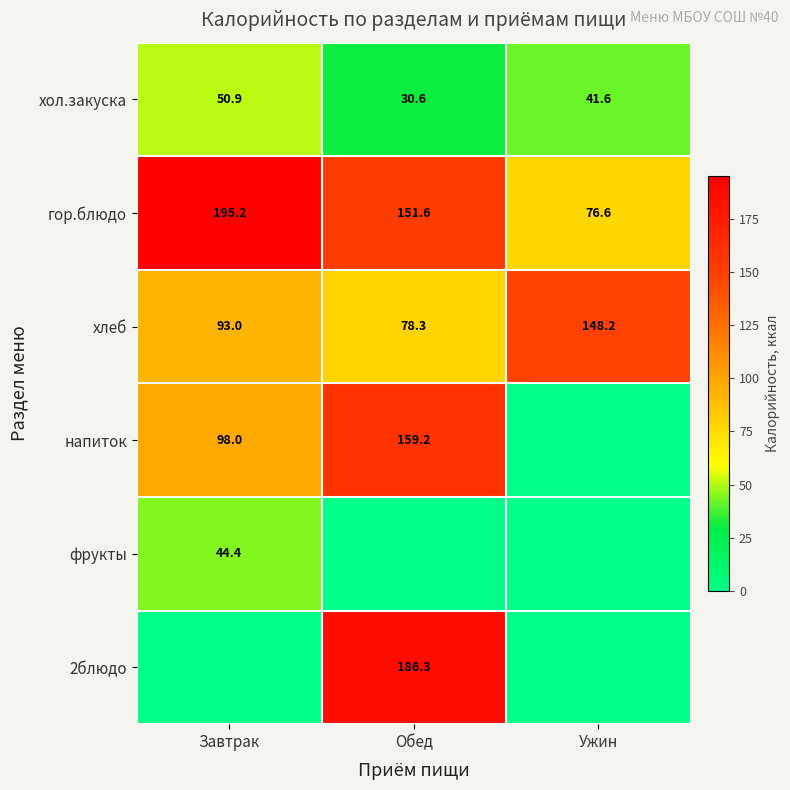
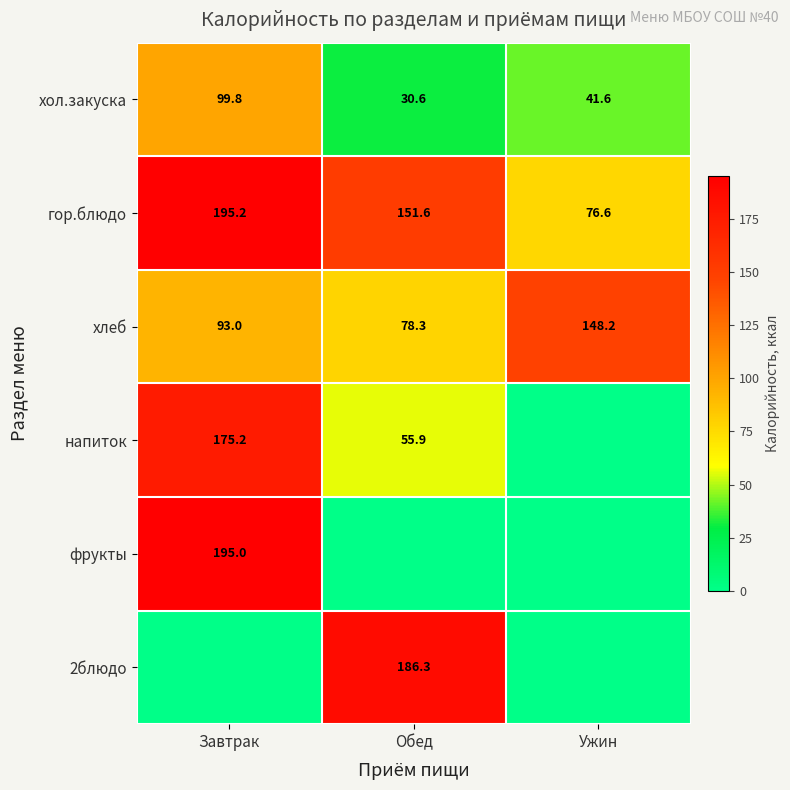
хол.закуска, Завтрак: 50.9 -> 99.8
напиток, Завтрак: 98.0 -> 175.2
напиток, Обед: 159.2 -> 55.9
фрукты, Завтрак: 44.4 -> 195.0
